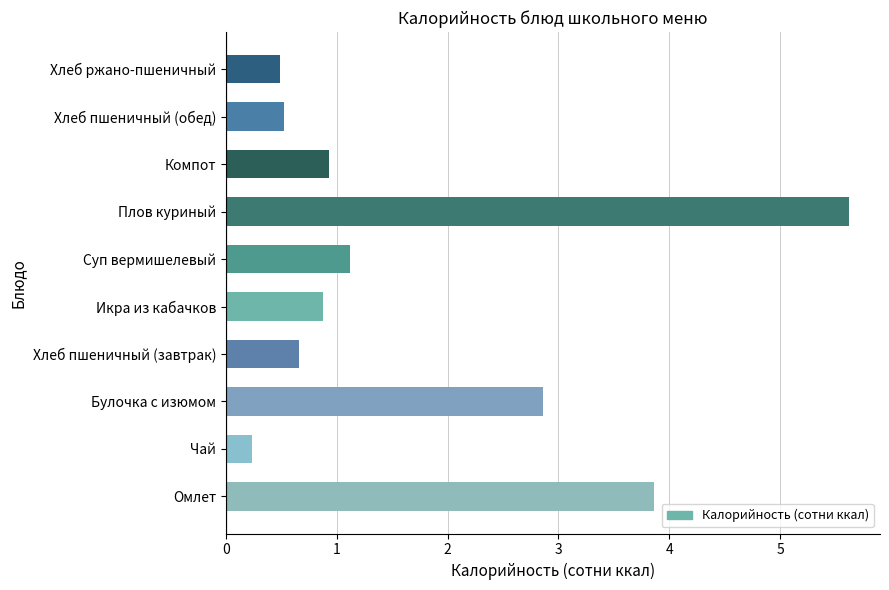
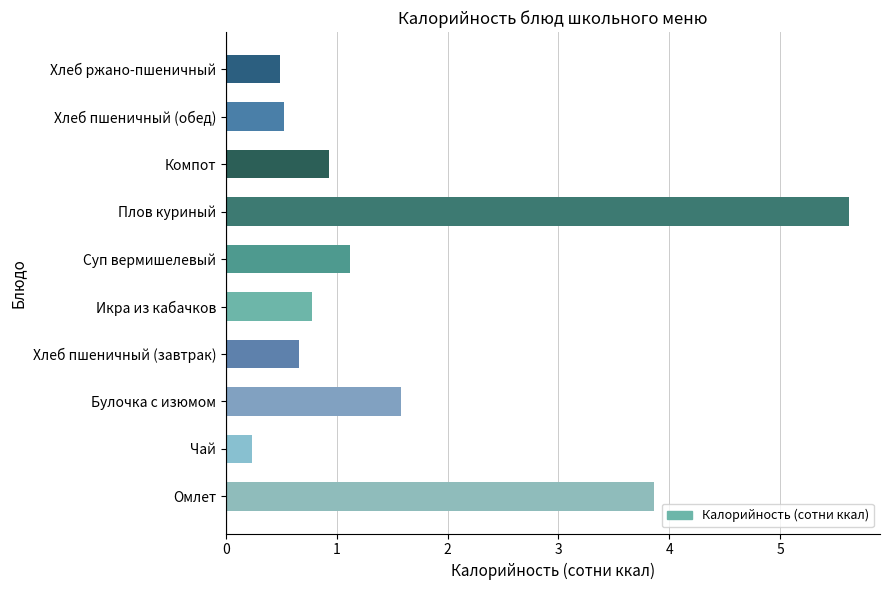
Икра из кабачков: 0.88 -> 0.78
Булочка с изюмом: 2.86 -> 1.58
